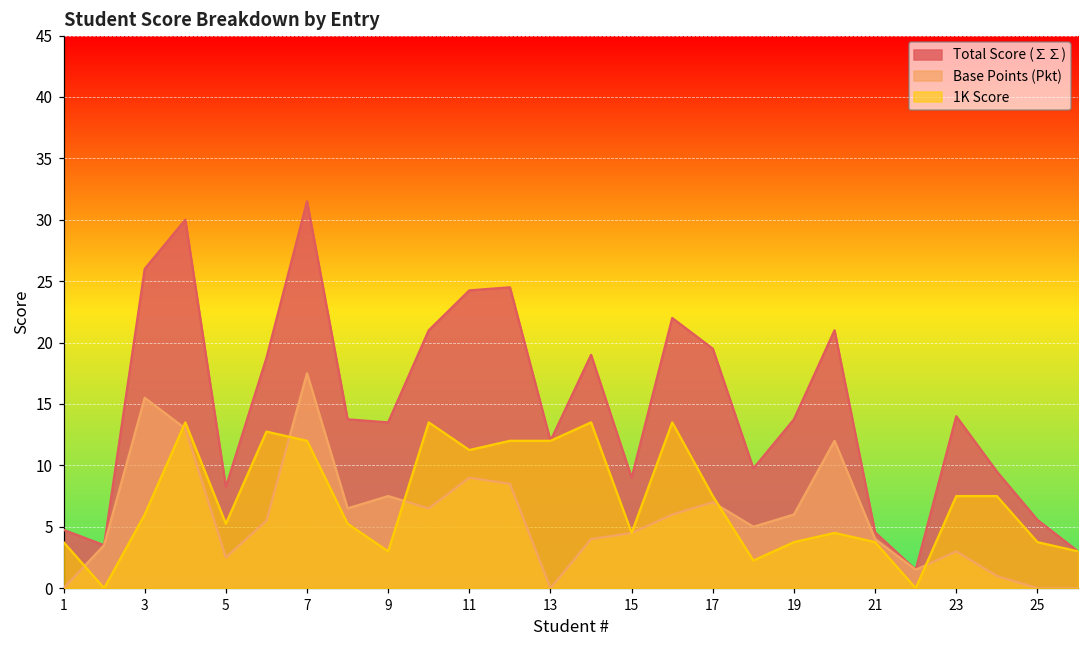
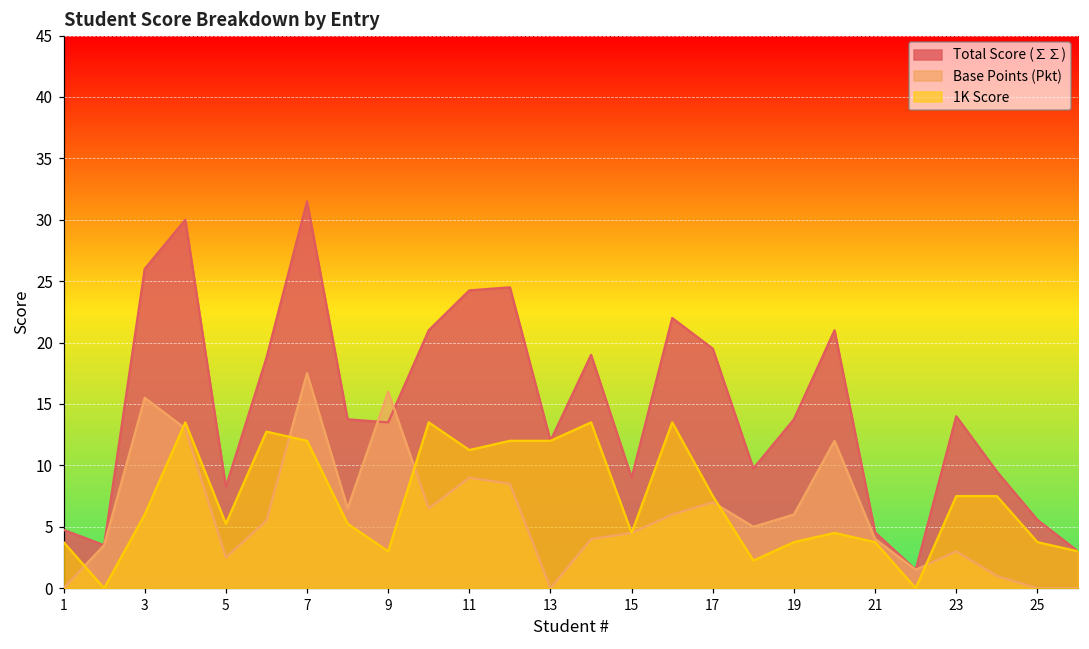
Base Points (Pkt), 9: 7.5 -> 16.0
